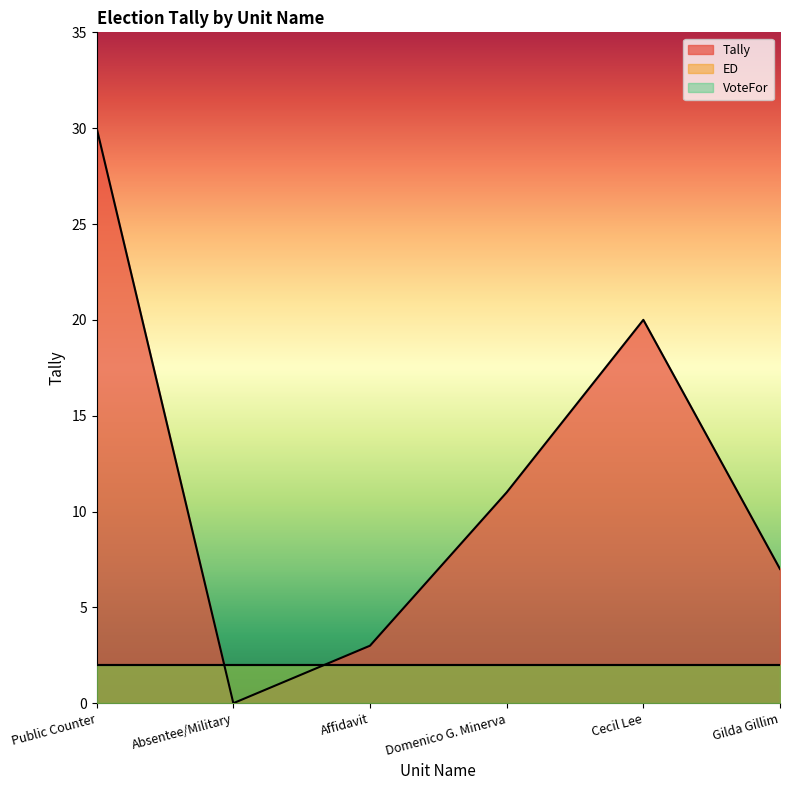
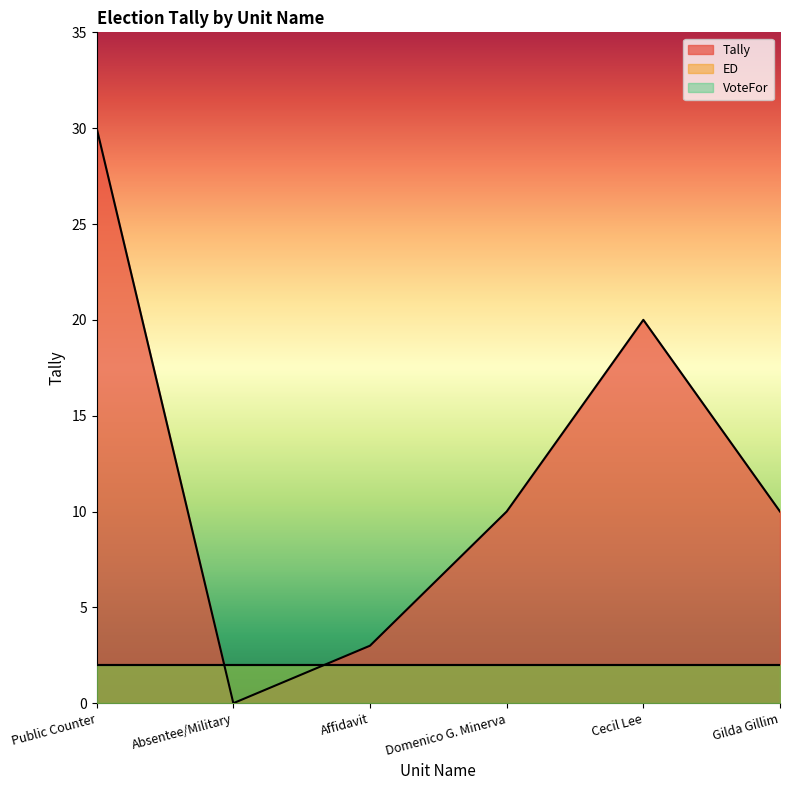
Tally, Domenico G. Minerva: 11 -> 10
Tally, Gilda Gillim: 7 -> 10
